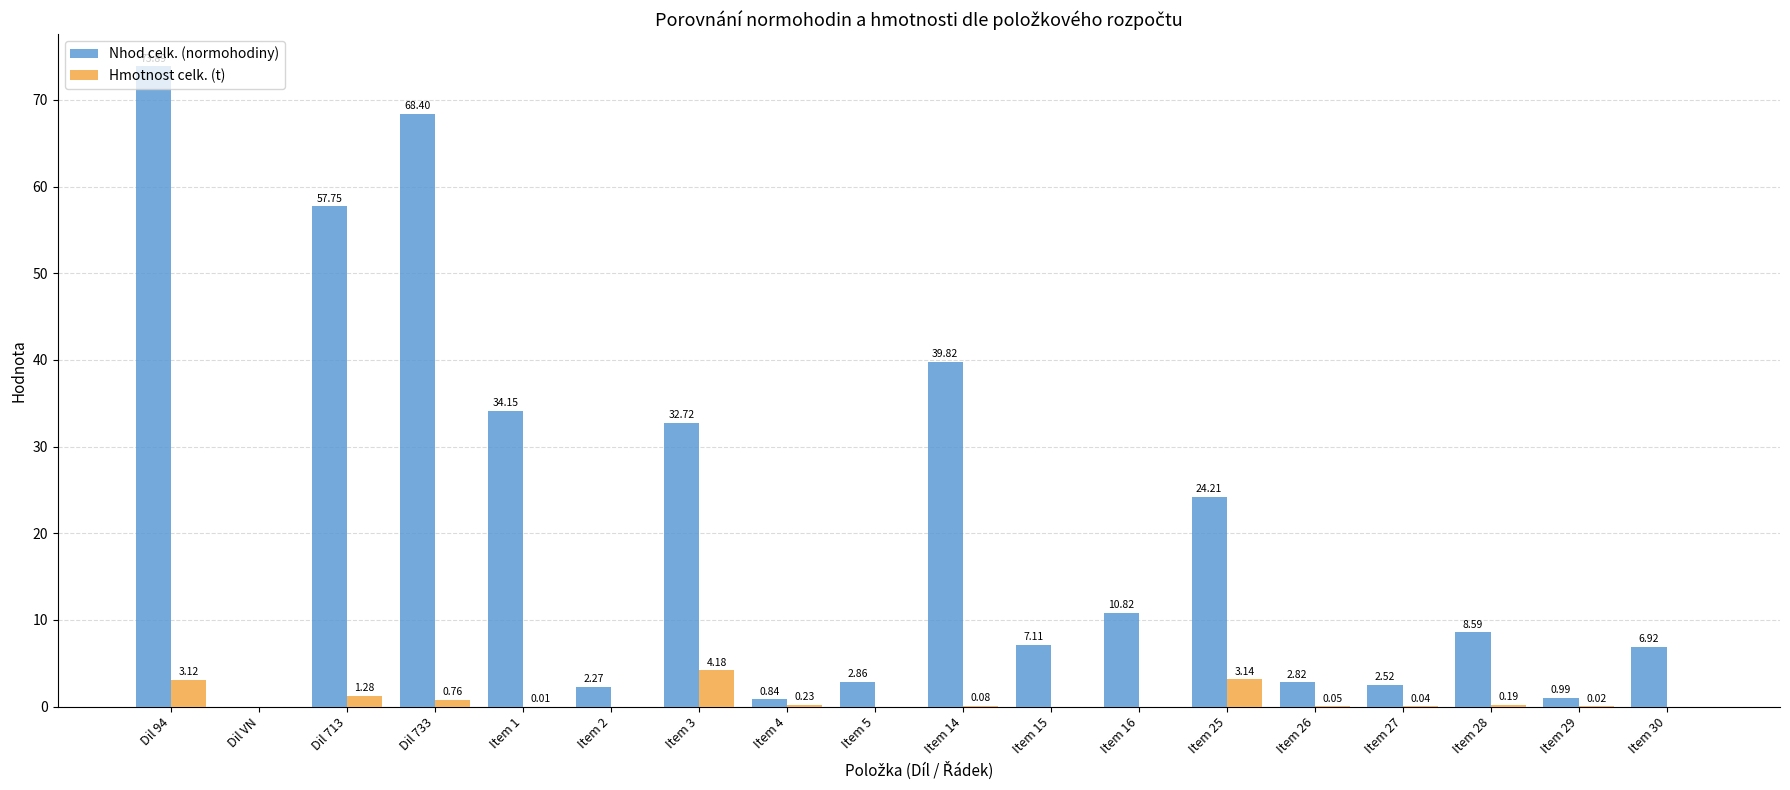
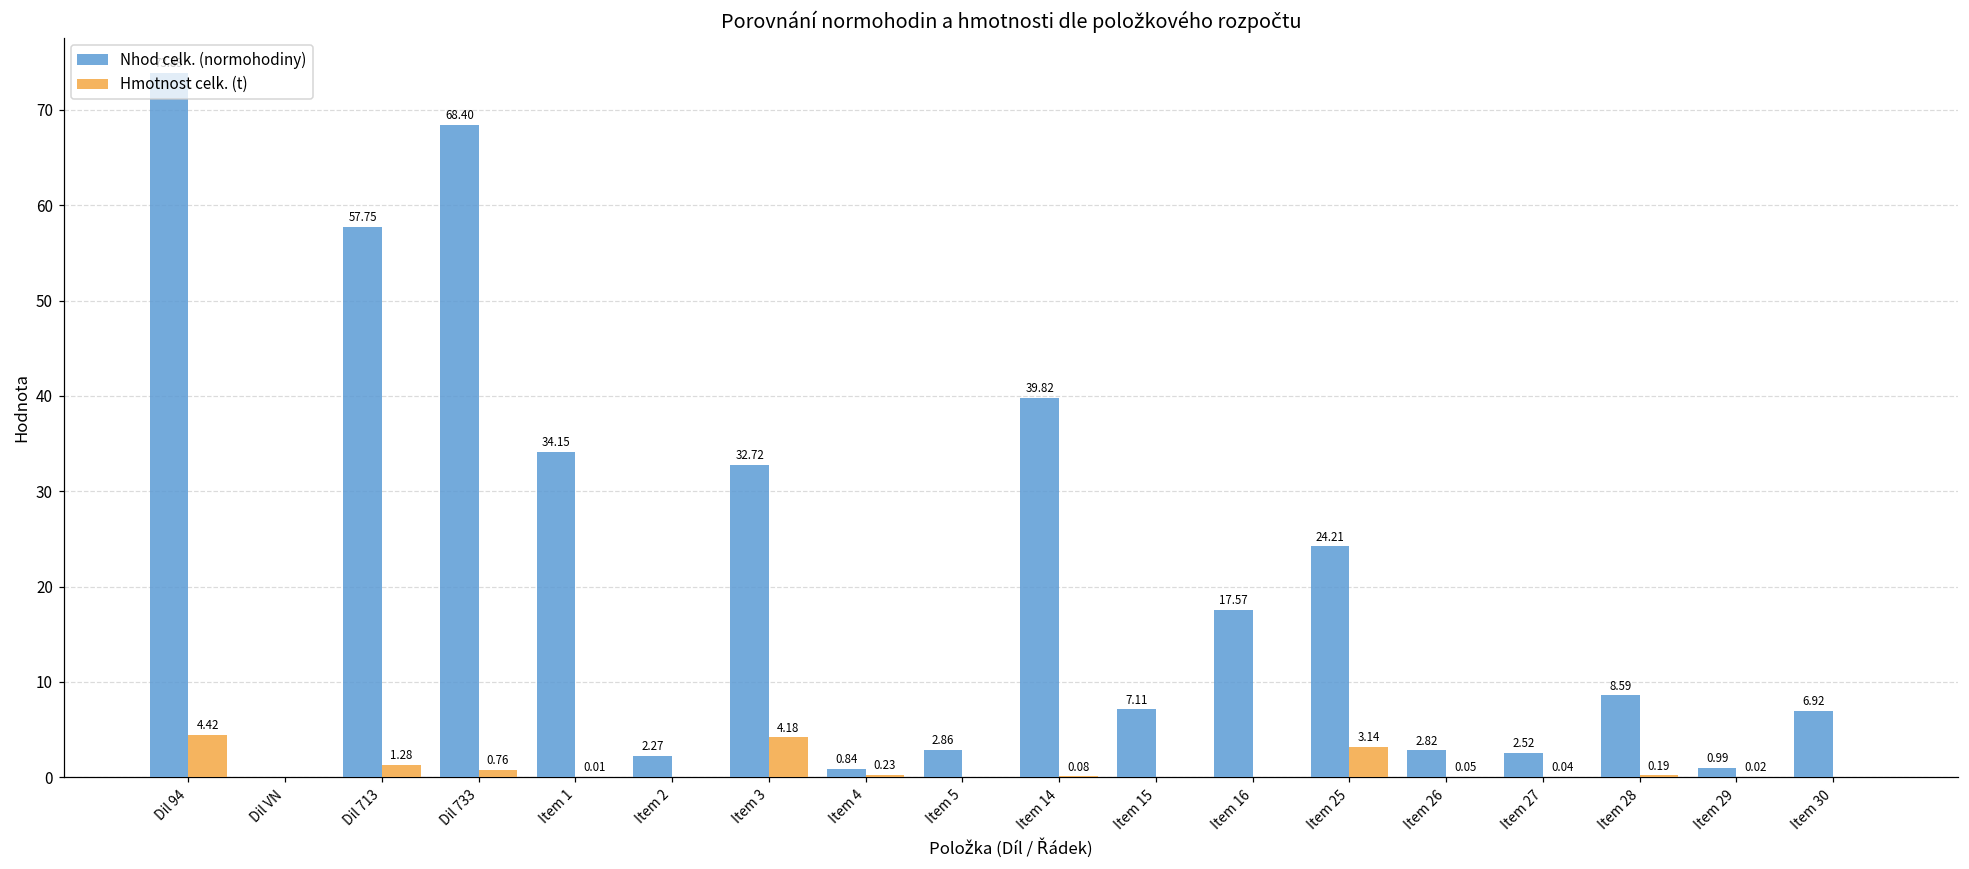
Hmotnost celk. (t), Dil 94: 3.12 -> 4.42
Nhod celk. (normohodiny), Item 16: 10.82 -> 17.57
